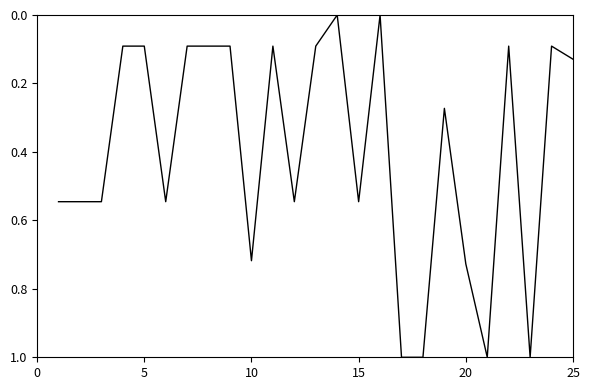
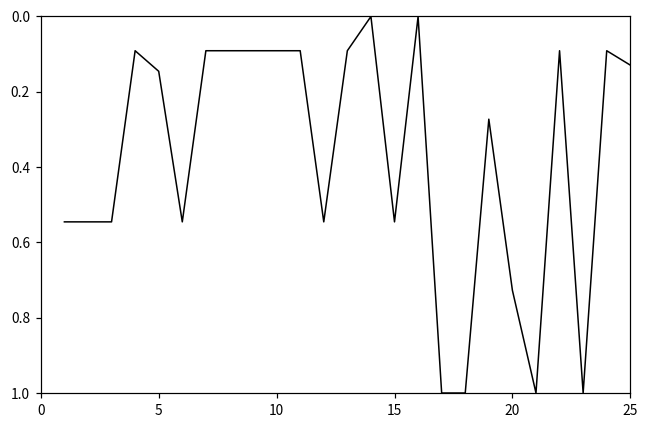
5: 0.09 -> 0.15
10: 0.72 -> 0.09
